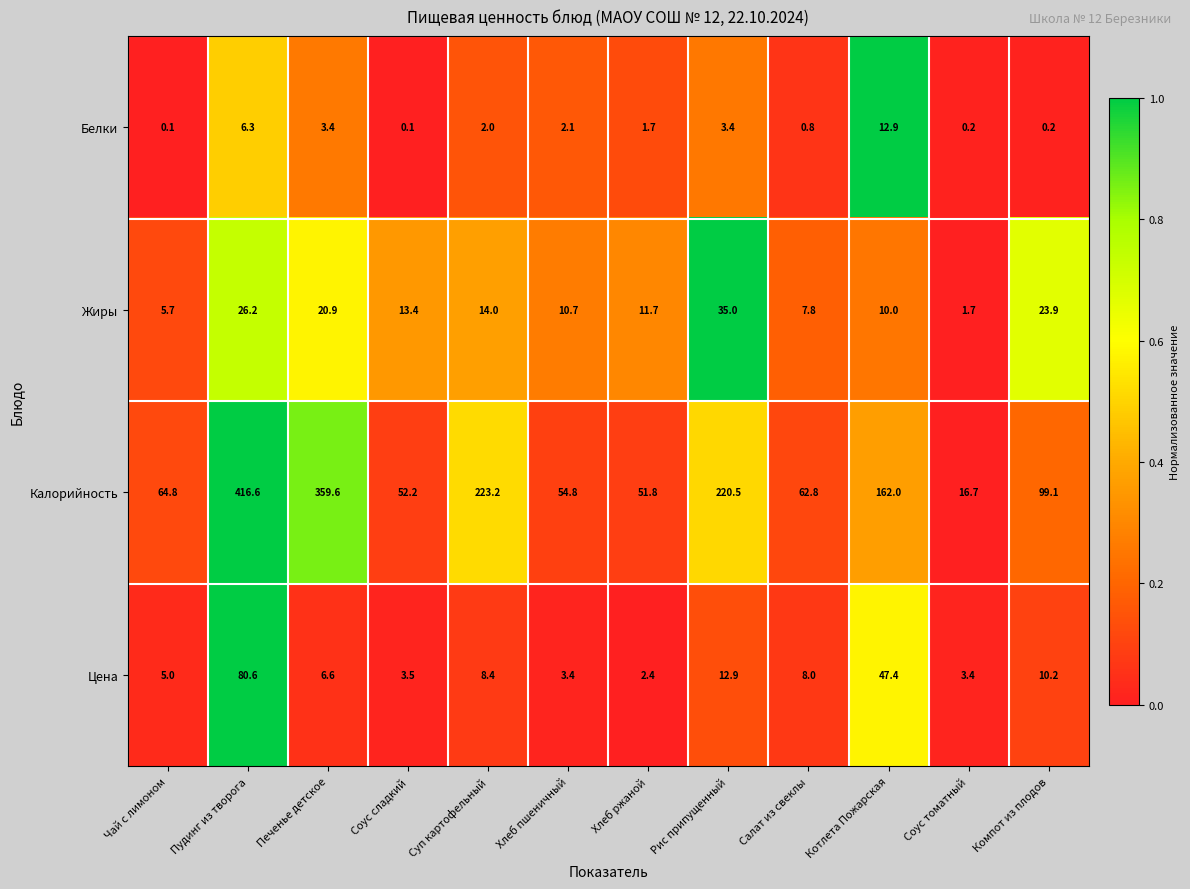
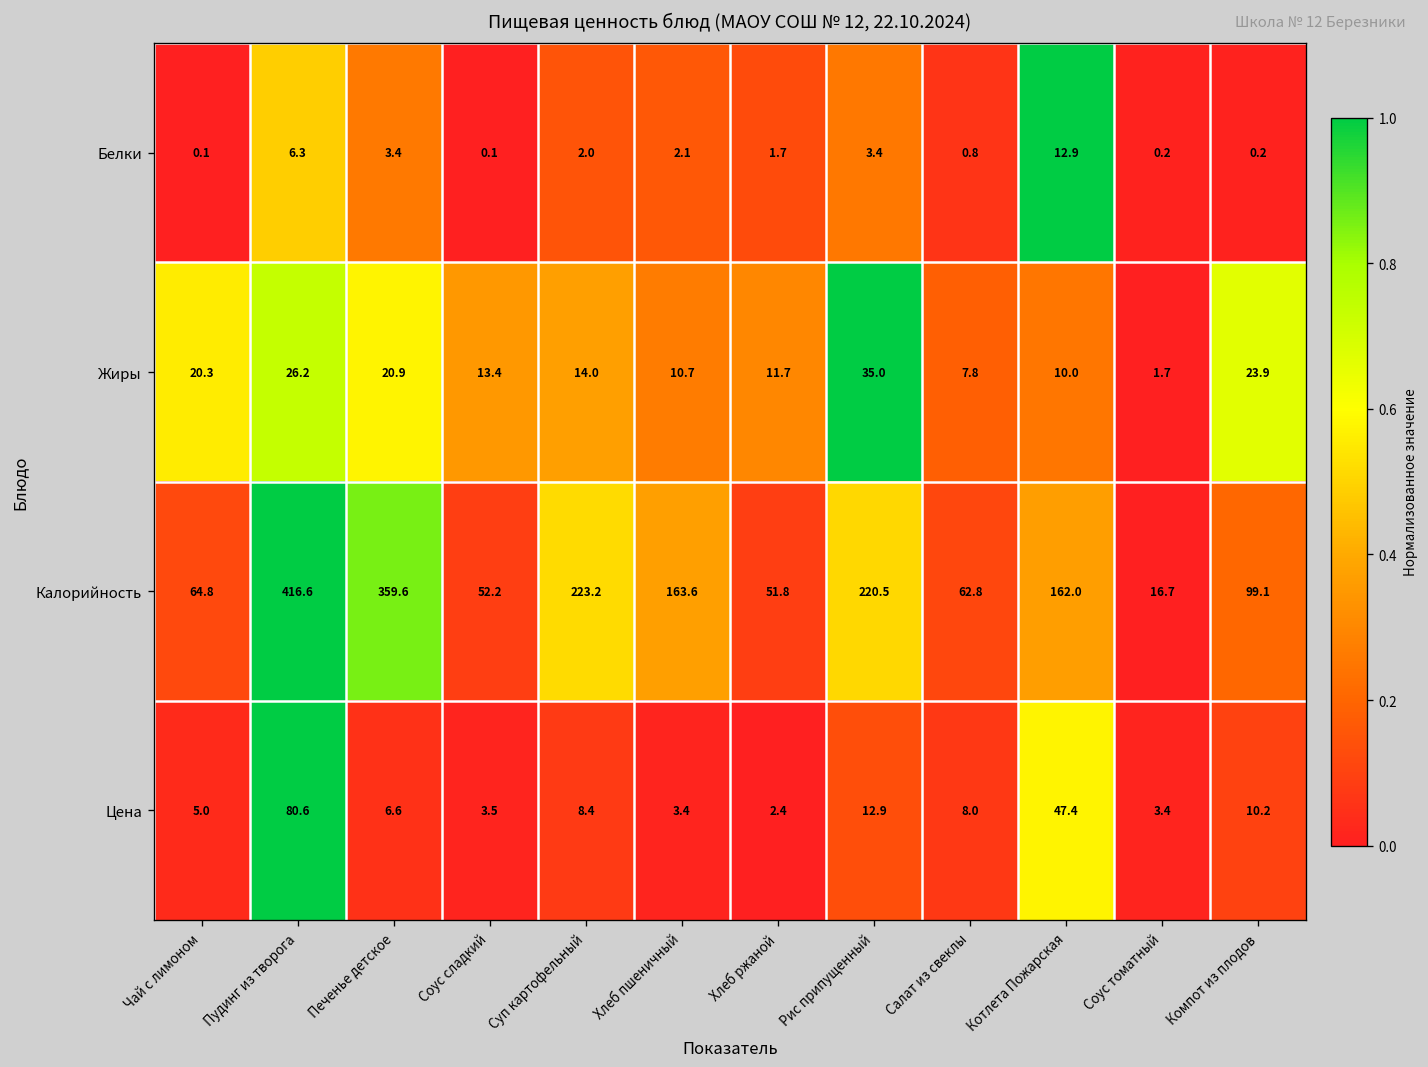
Жиры, Чай с лимоном: 5.7 -> 20.3
Калорийность, Хлеб пшеничный: 54.8 -> 163.6
